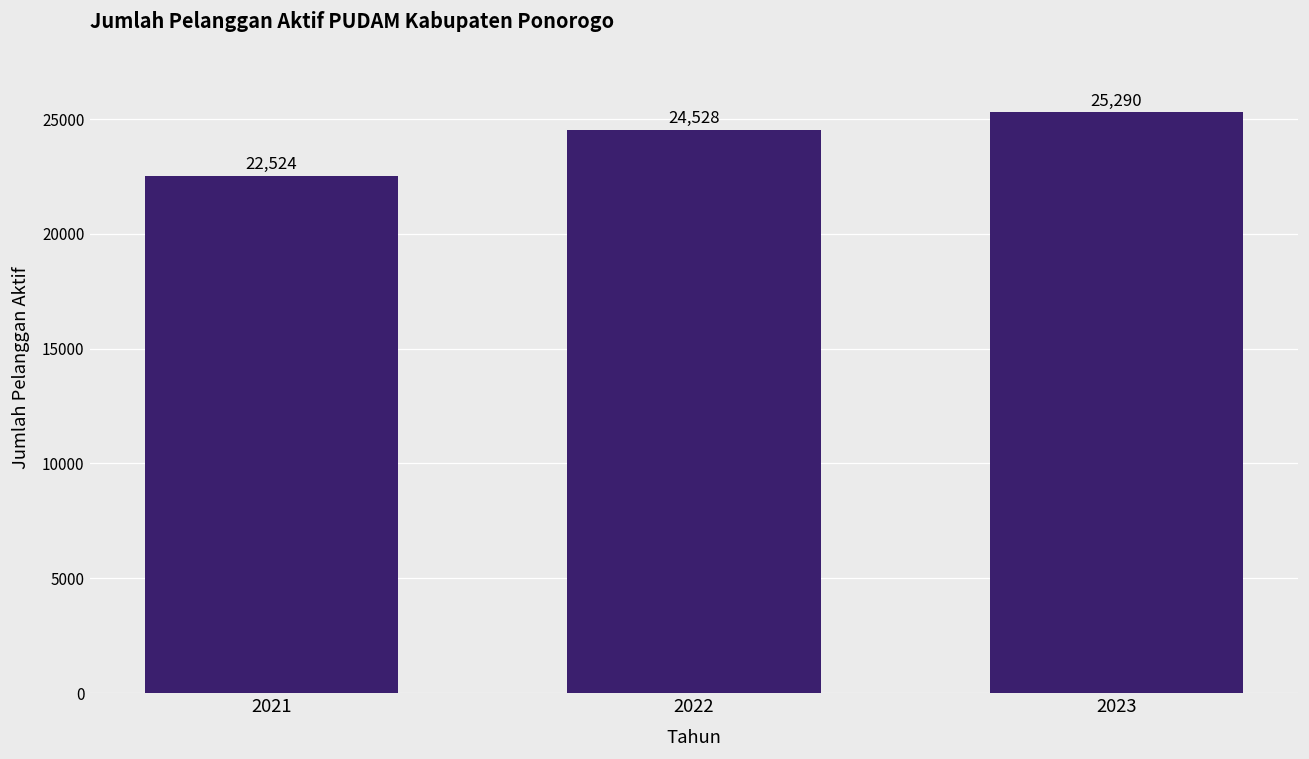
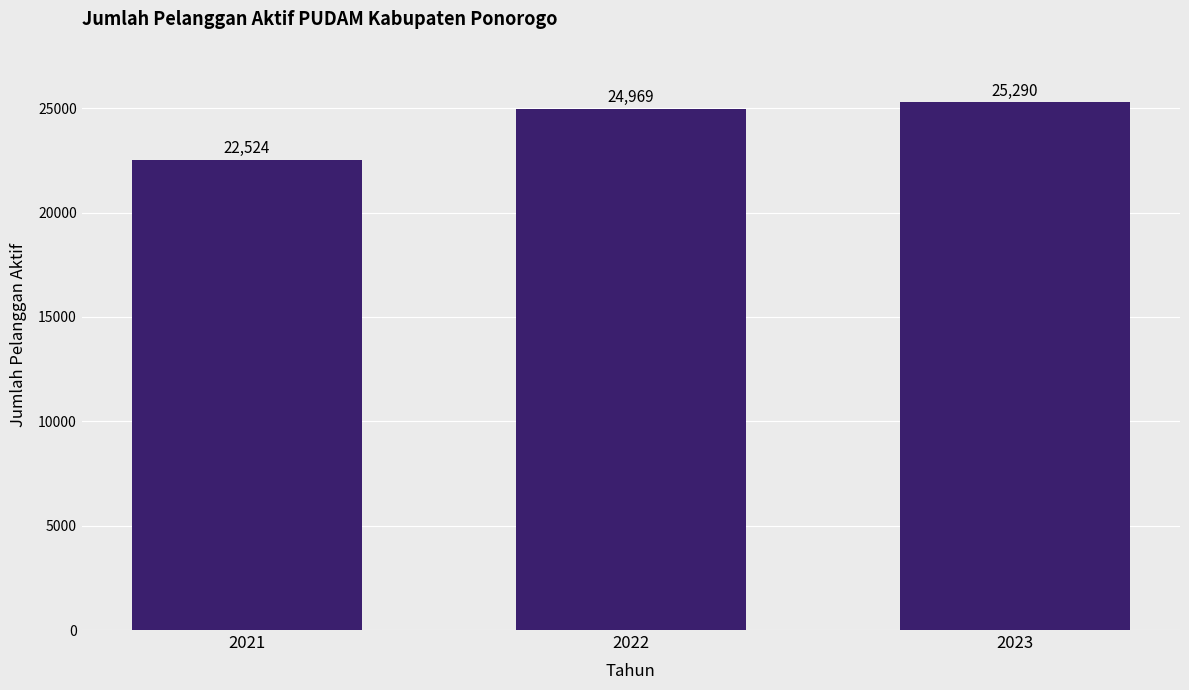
2022: 24,528 -> 24,969
